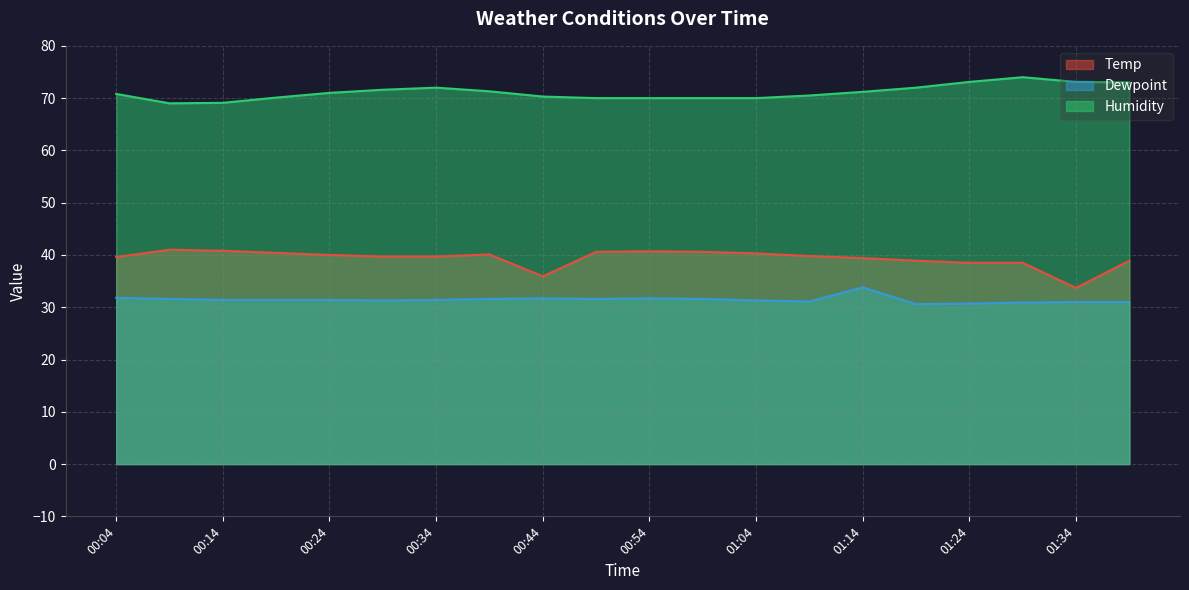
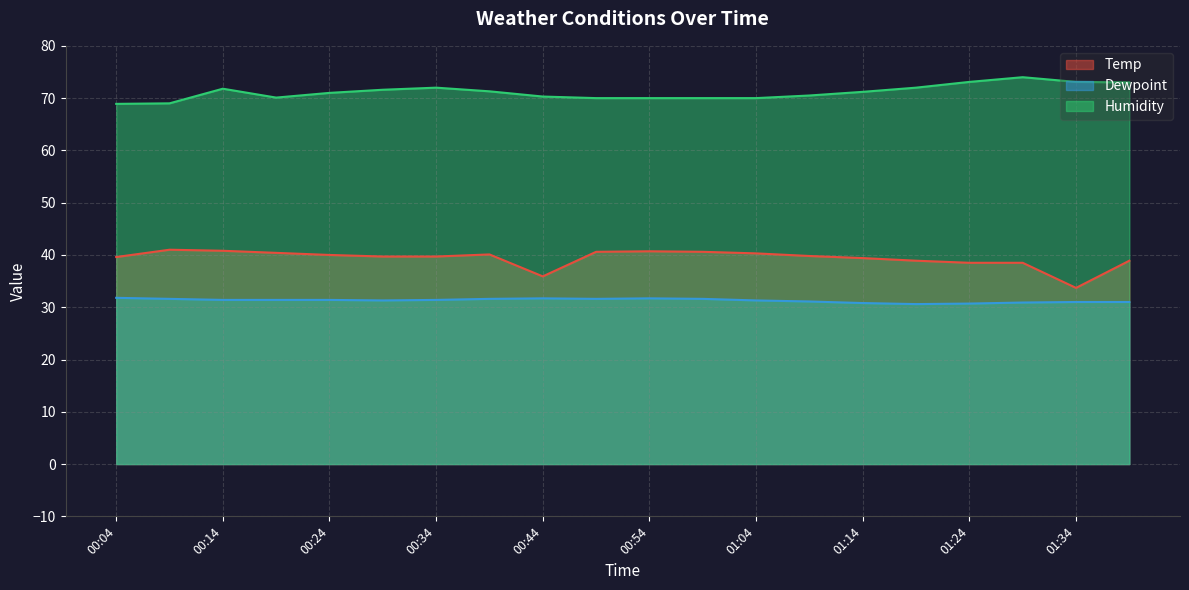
Humidity, 00:04: 71 -> 69
Humidity, 00:14: 69 -> 72
Dewpoint, 01:14: 34 -> 31
